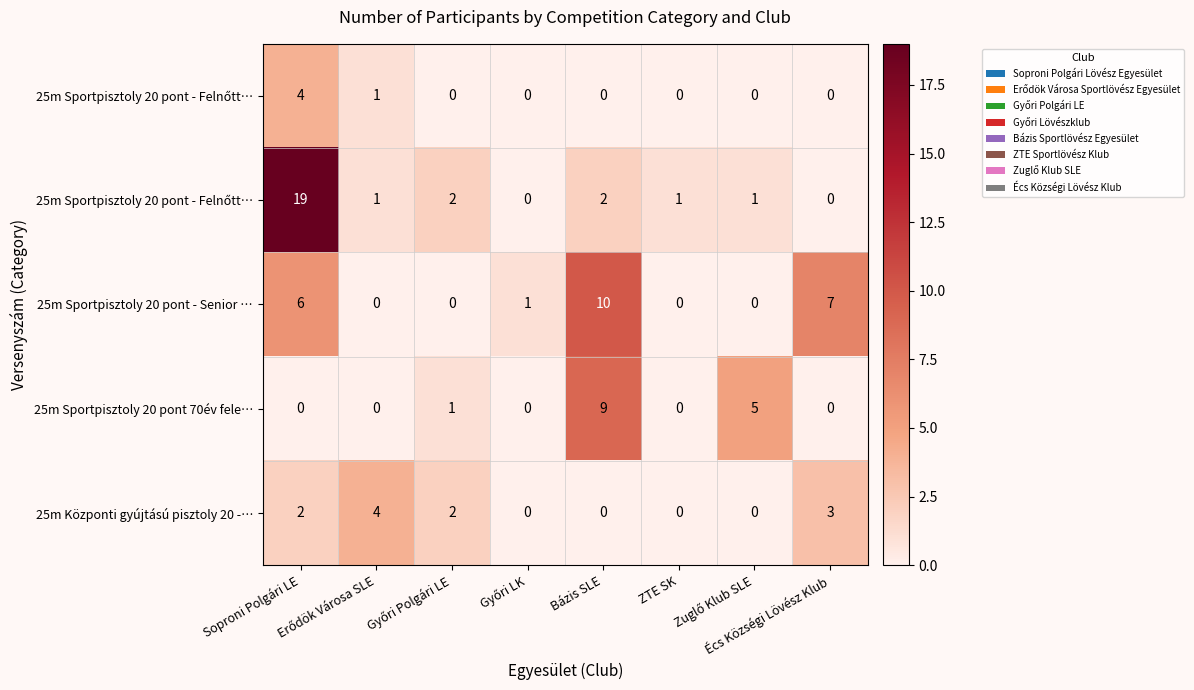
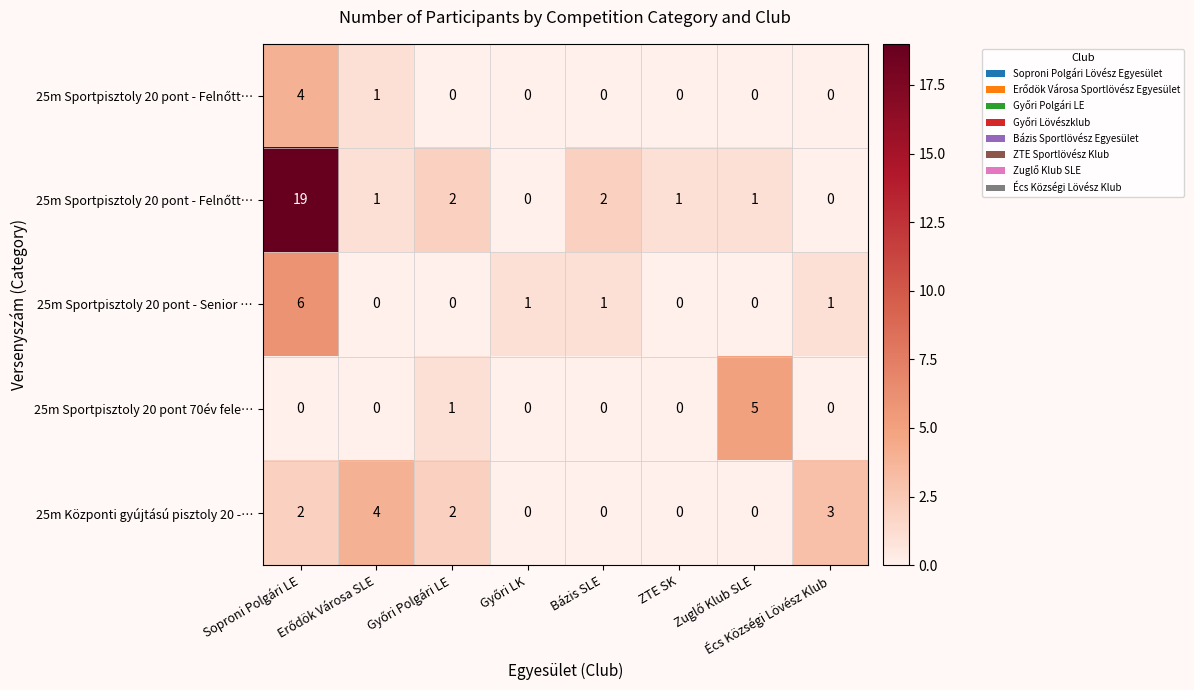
25m Sportpisztoly 20 pont - Senior …, Bázis SLE: 10 -> 1
25m Sportpisztoly 20 pont - Senior …, Écs Községi Lövész Klub: 7 -> 1
25m Sportpisztoly 20 pont 70év fele…, Bázis SLE: 9 -> 0
